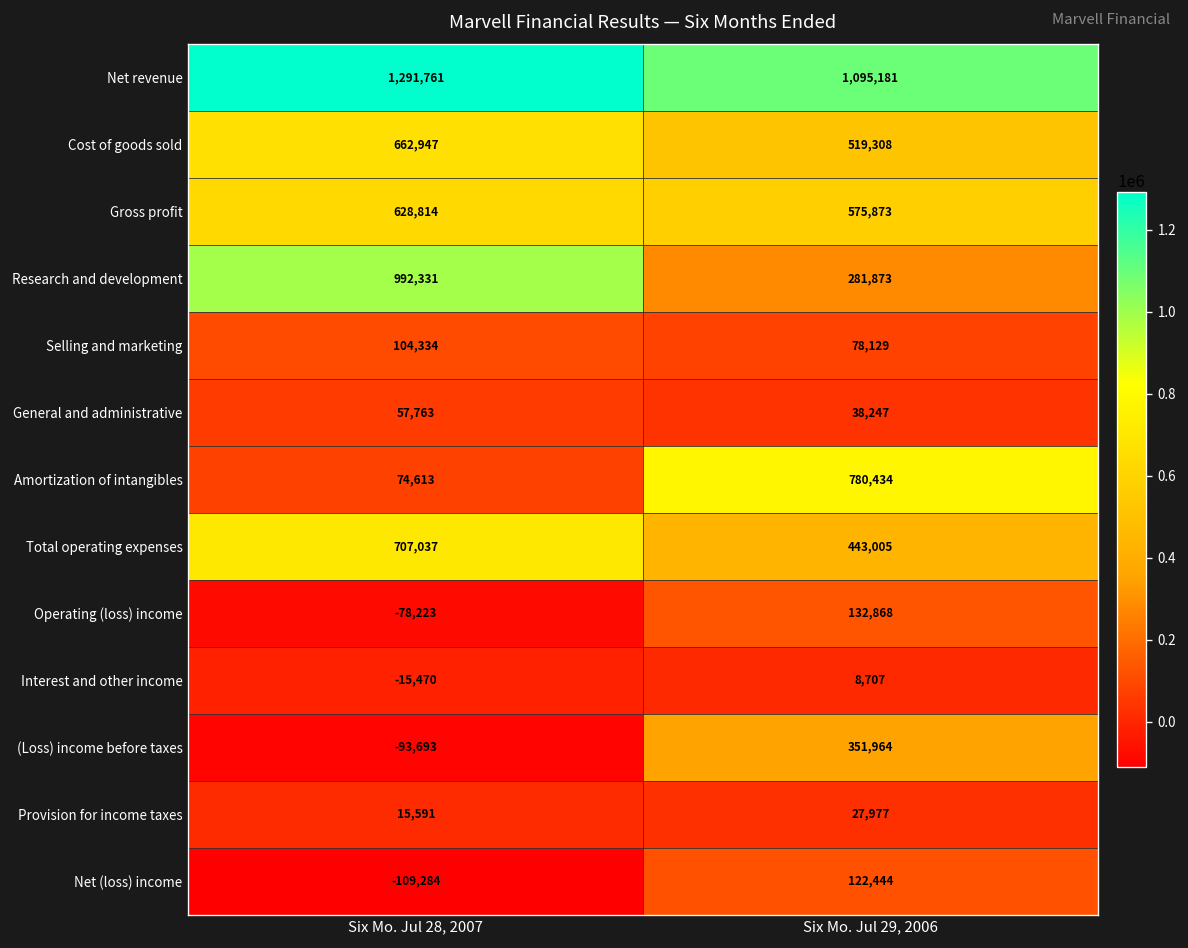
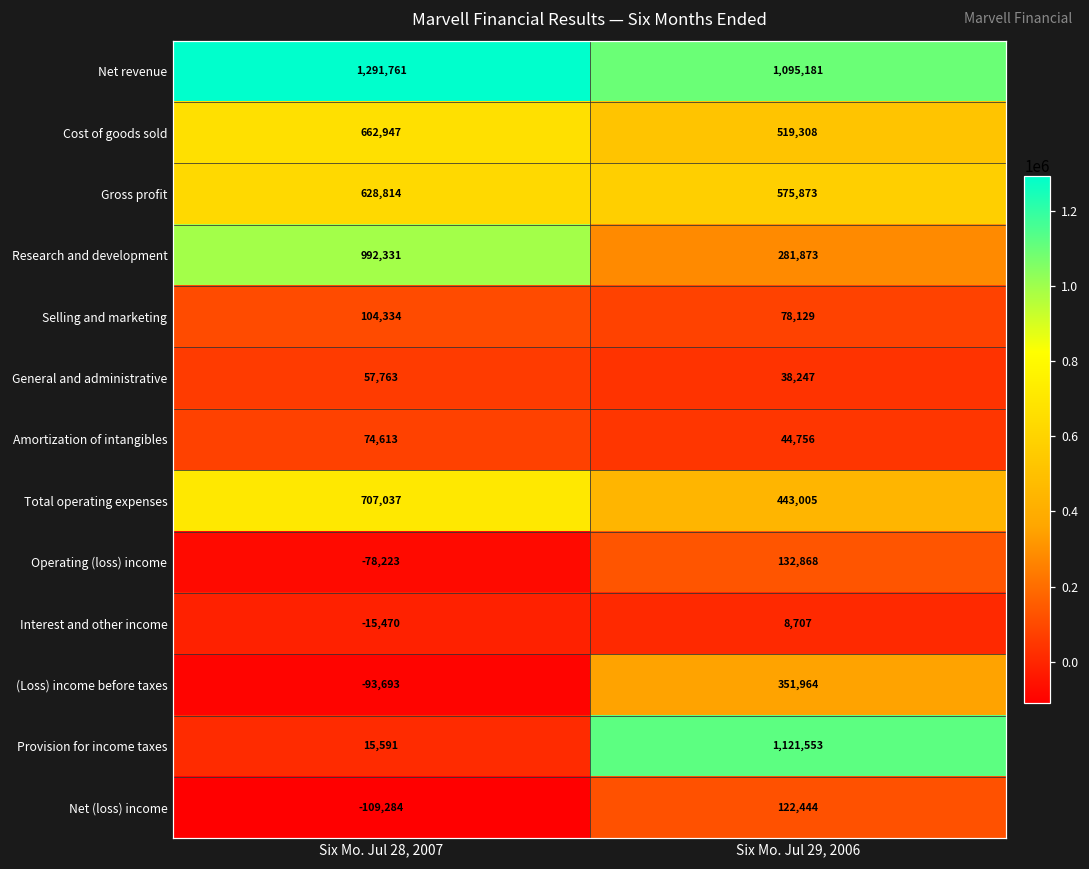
Amortization of intangibles, Six Mo. Jul 29, 2006: 780,434 -> 44,756
Provision for income taxes, Six Mo. Jul 29, 2006: 27,977 -> 1,121,553
